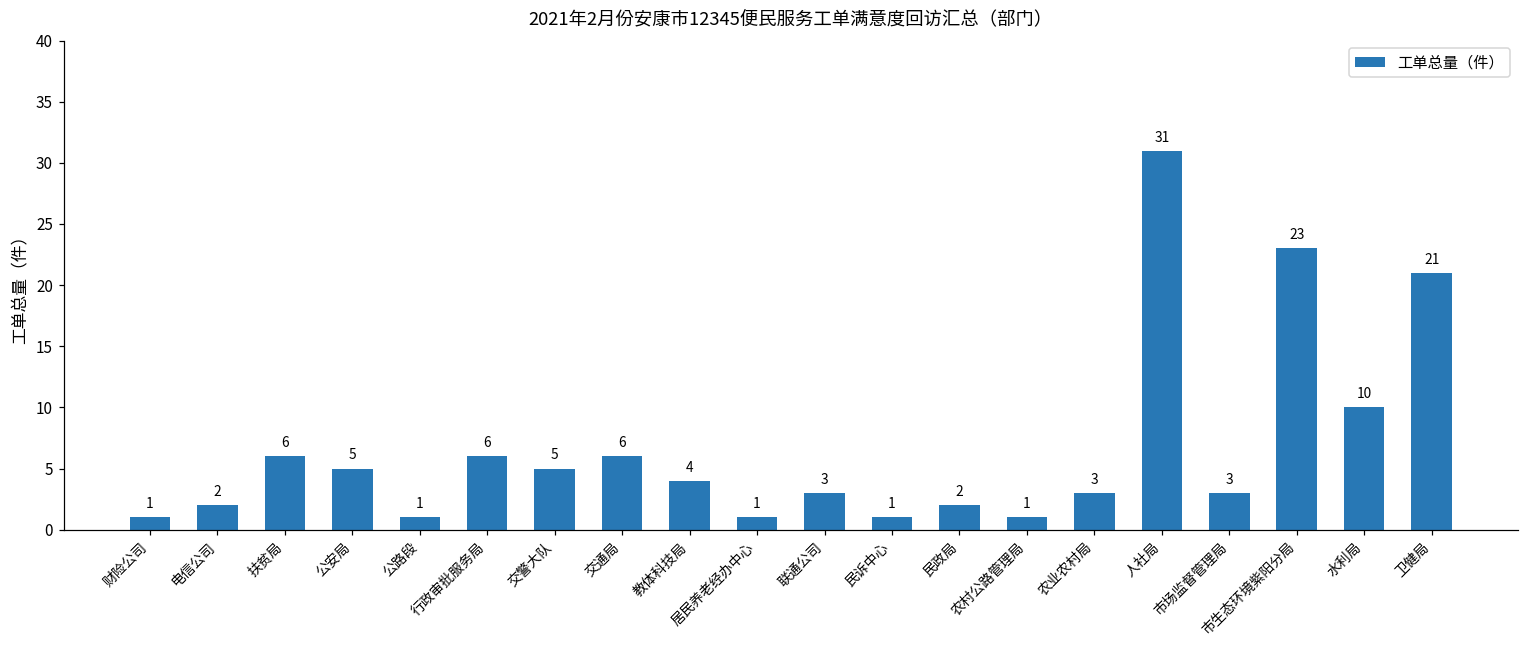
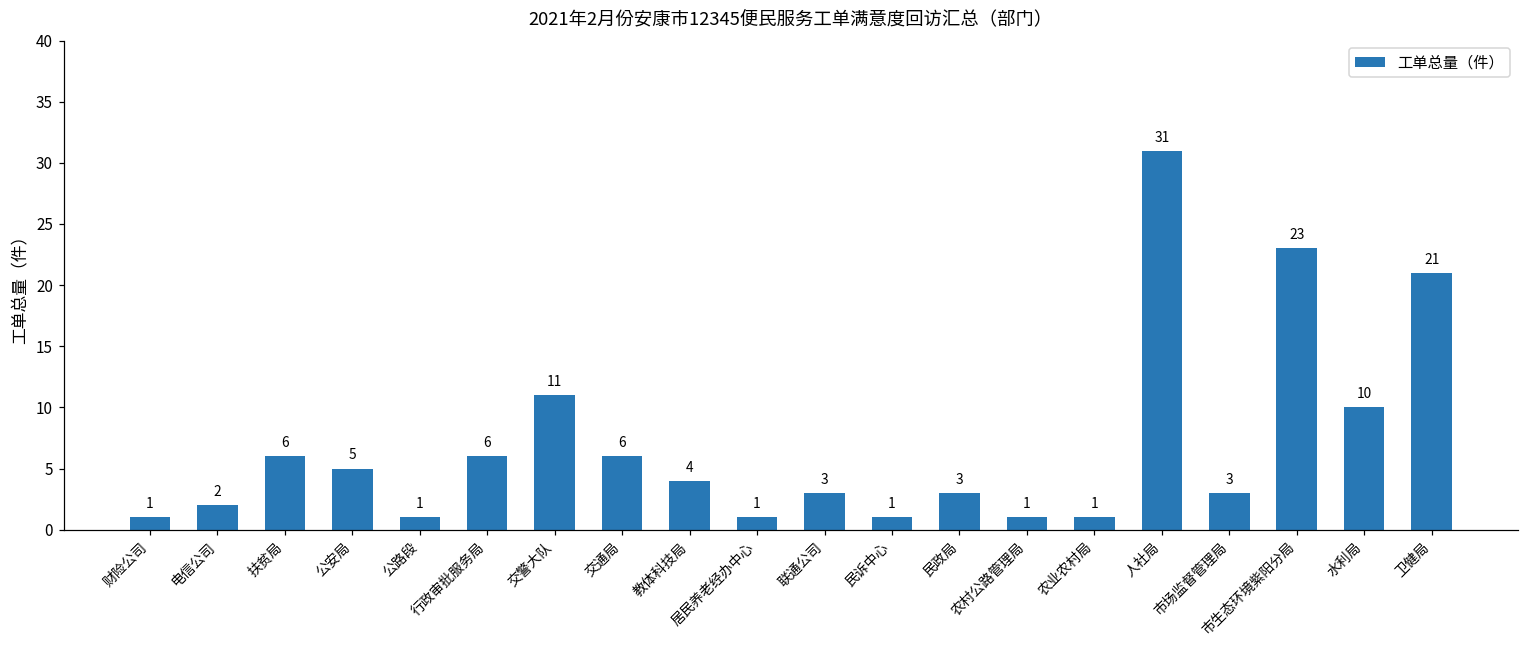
交警大队: 5 -> 11
民政局: 2 -> 3
农业农村局: 3 -> 1
